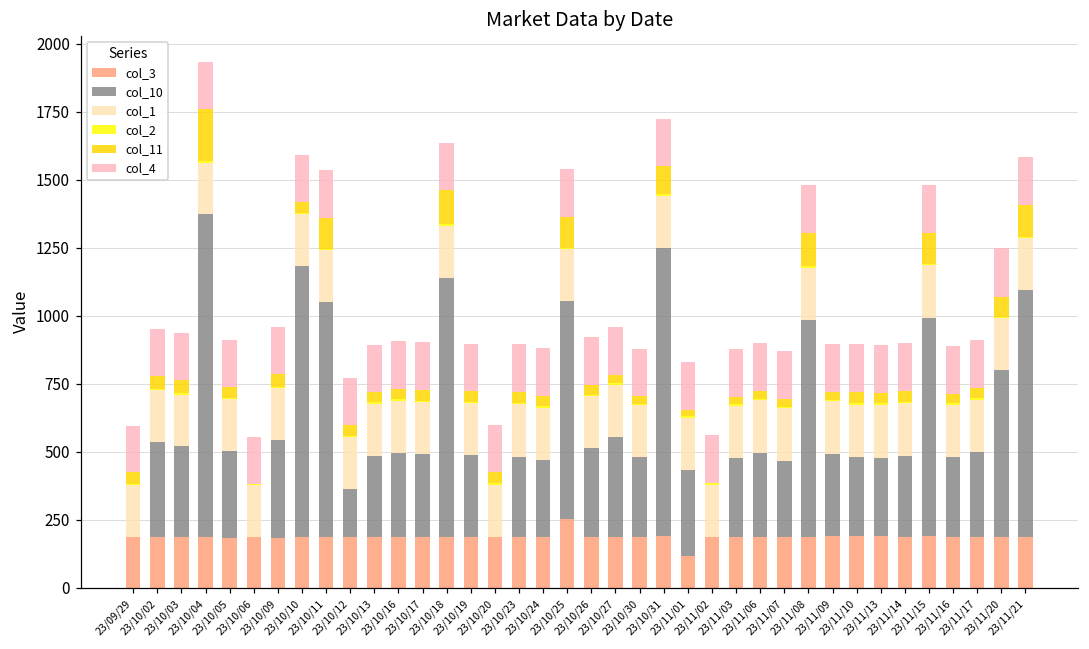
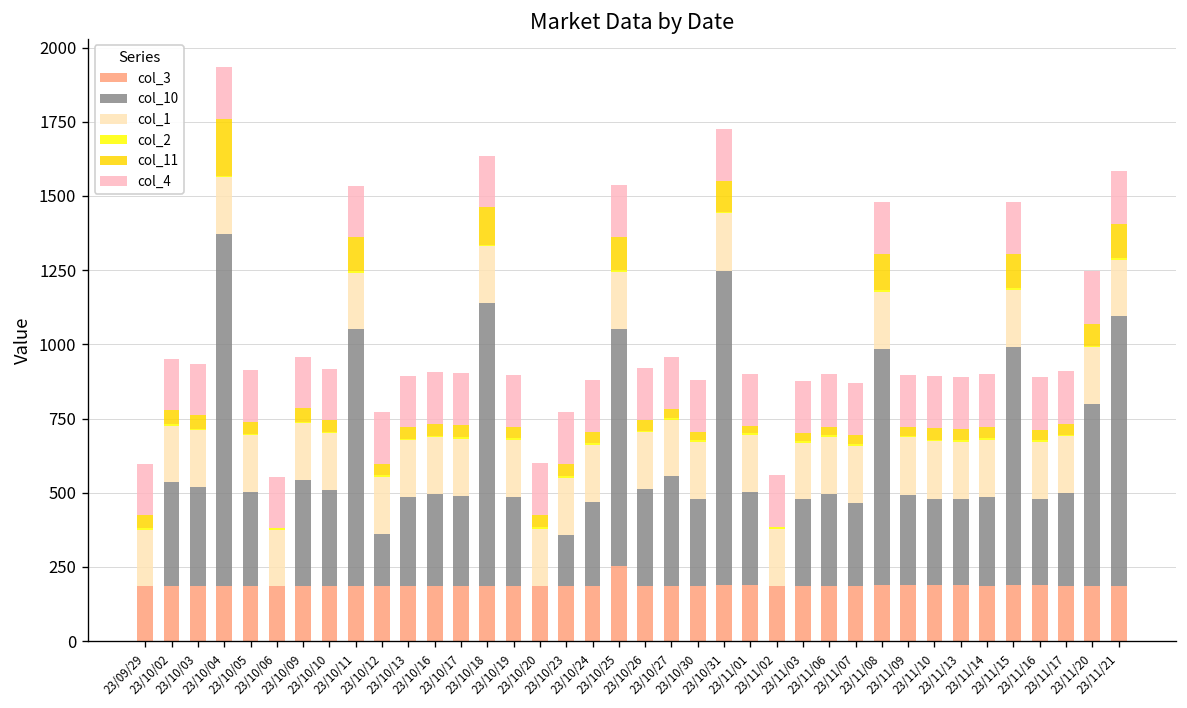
col_10, 23/10/10: 1000 -> 330
col_10, 23/10/23: 300 -> 170
col_3, 23/11/01: 120 -> 190
